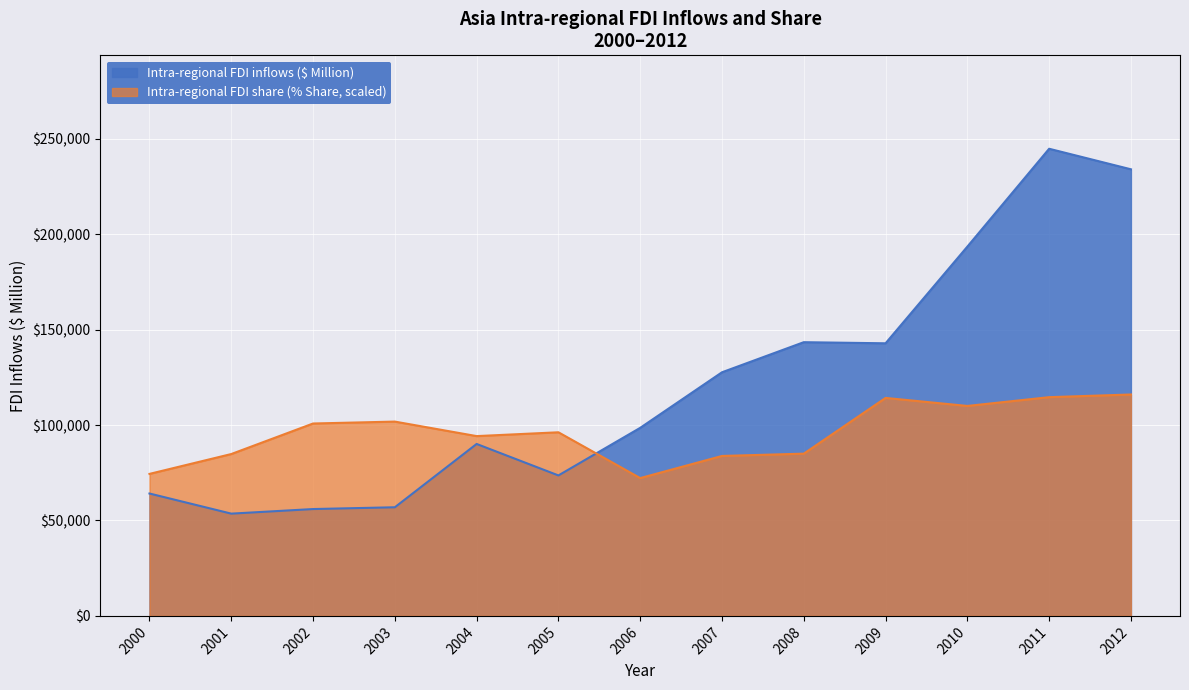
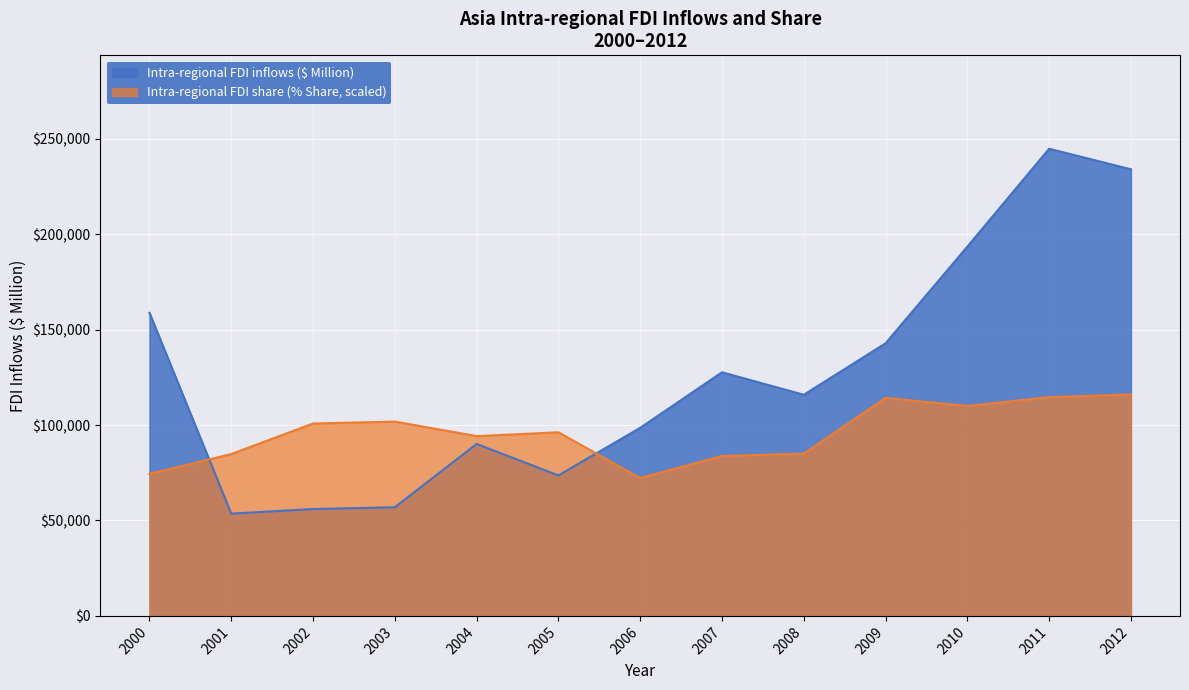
Intra-regional FDI inflows ($ Million), 2000: $64,000 -> $159,000
Intra-regional FDI inflows ($ Million), 2008: $143,000 -> $116,000
